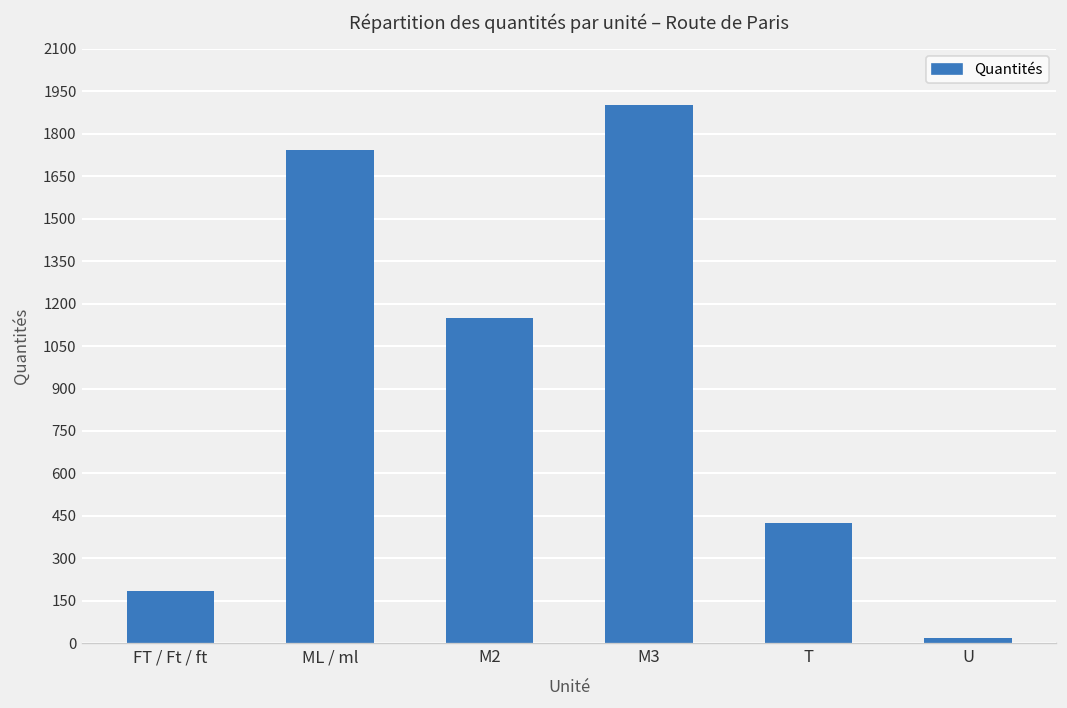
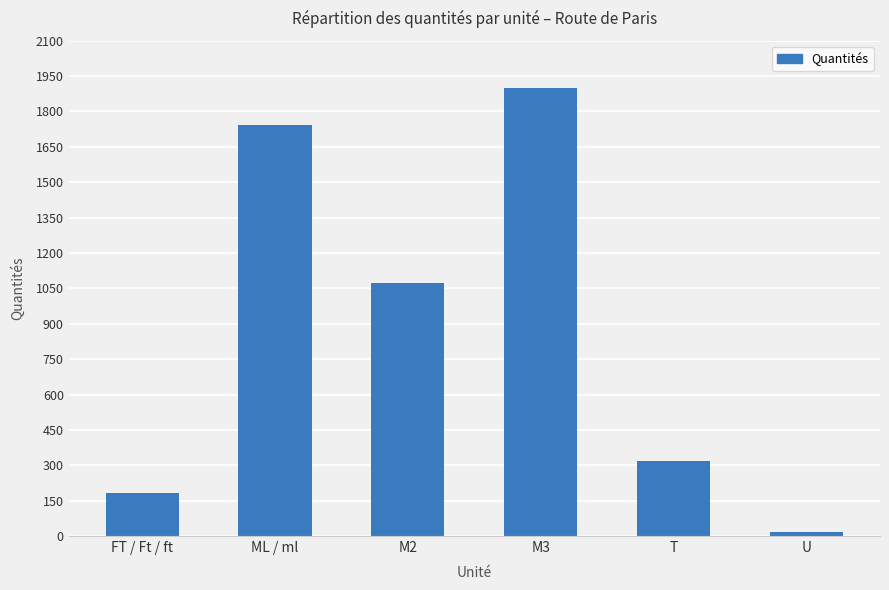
M2: 1150 -> 1070
T: 430 -> 320
